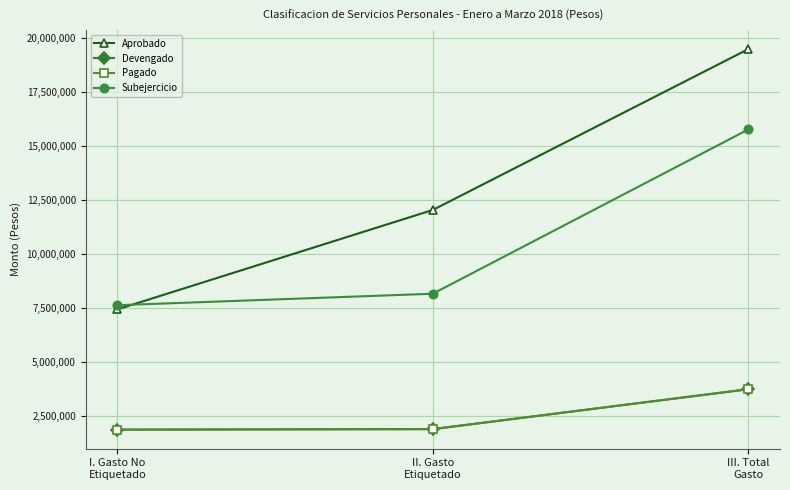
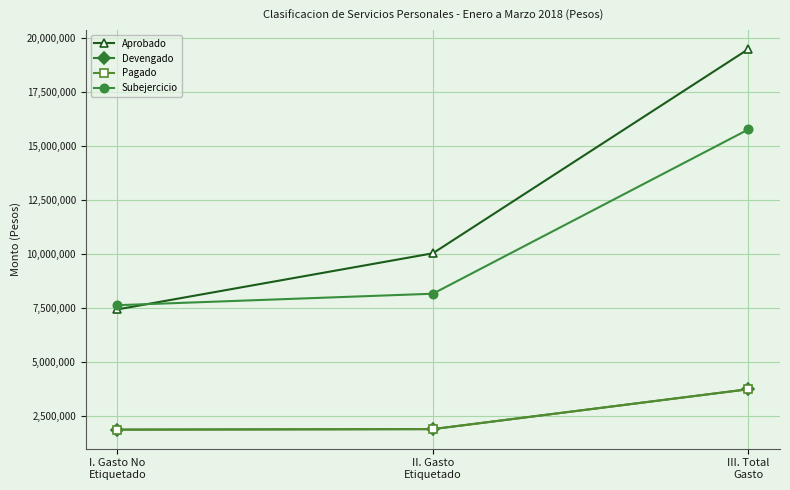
Aprobado, II. Gasto Etiquetado: 12,000,000 -> 10,000,000
